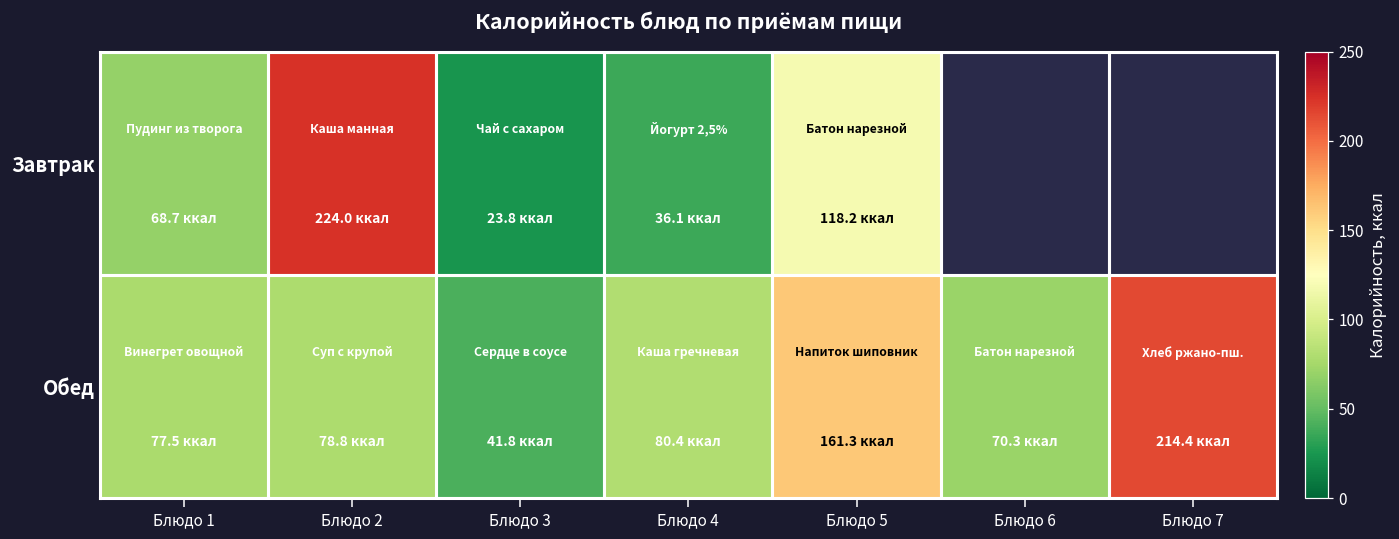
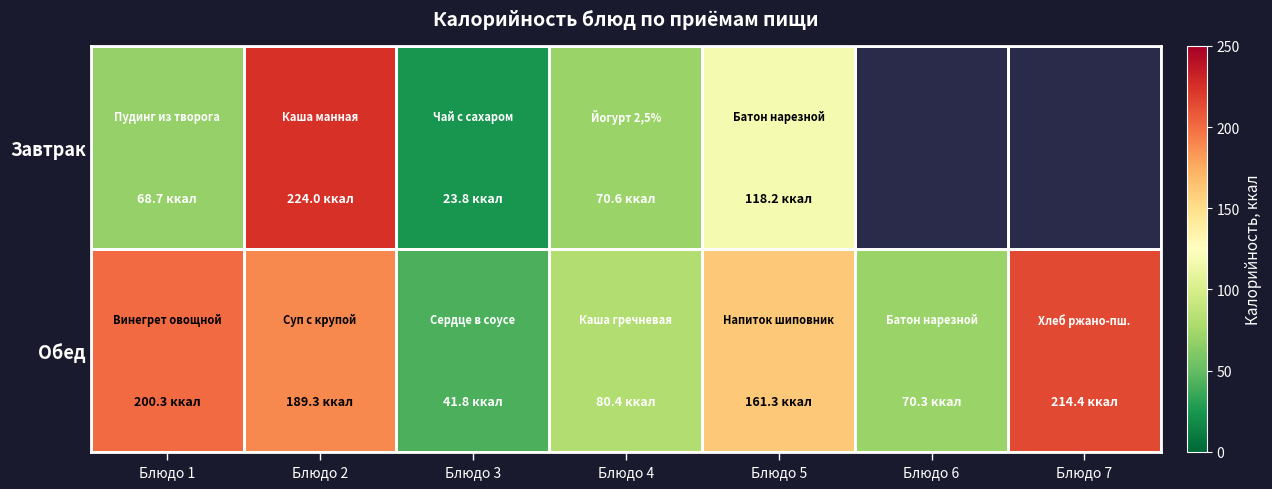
Завтрак, Блюдо 4: 36.1 -> 70.6
Обед, Блюдо 1: 77.5 -> 200.3
Обед, Блюдо 2: 78.8 -> 189.3
